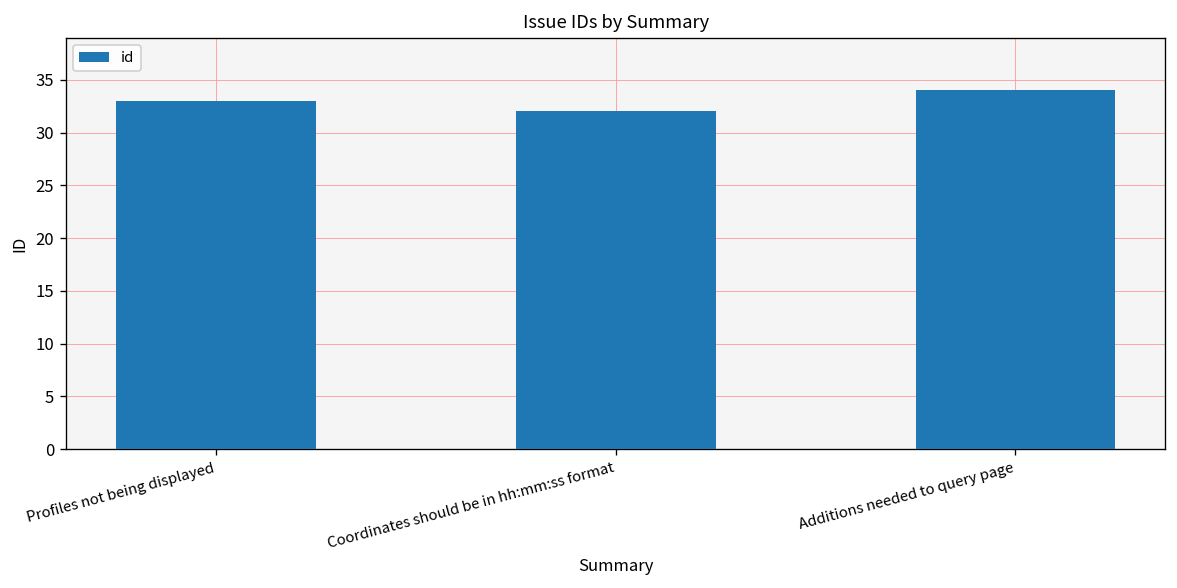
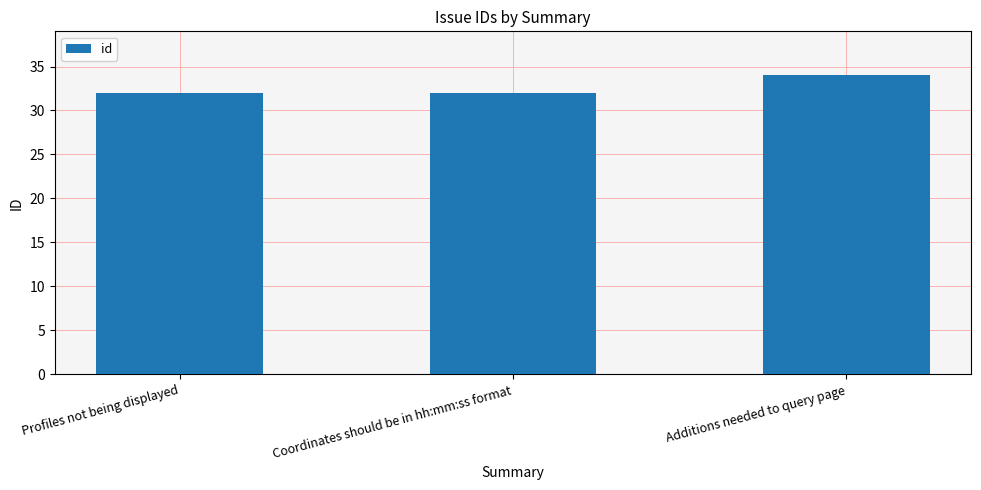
Profiles not being displayed: 33 -> 32
